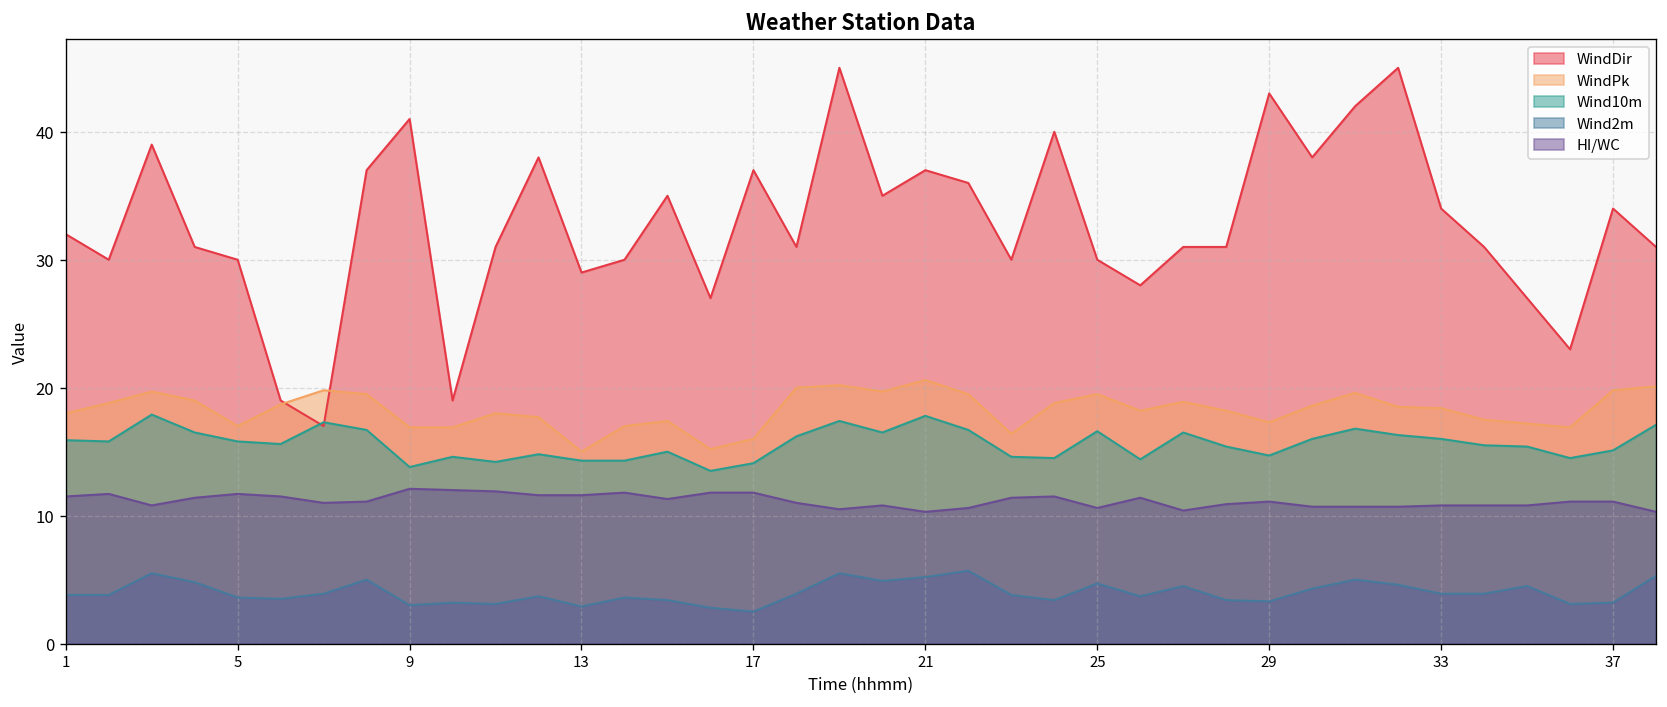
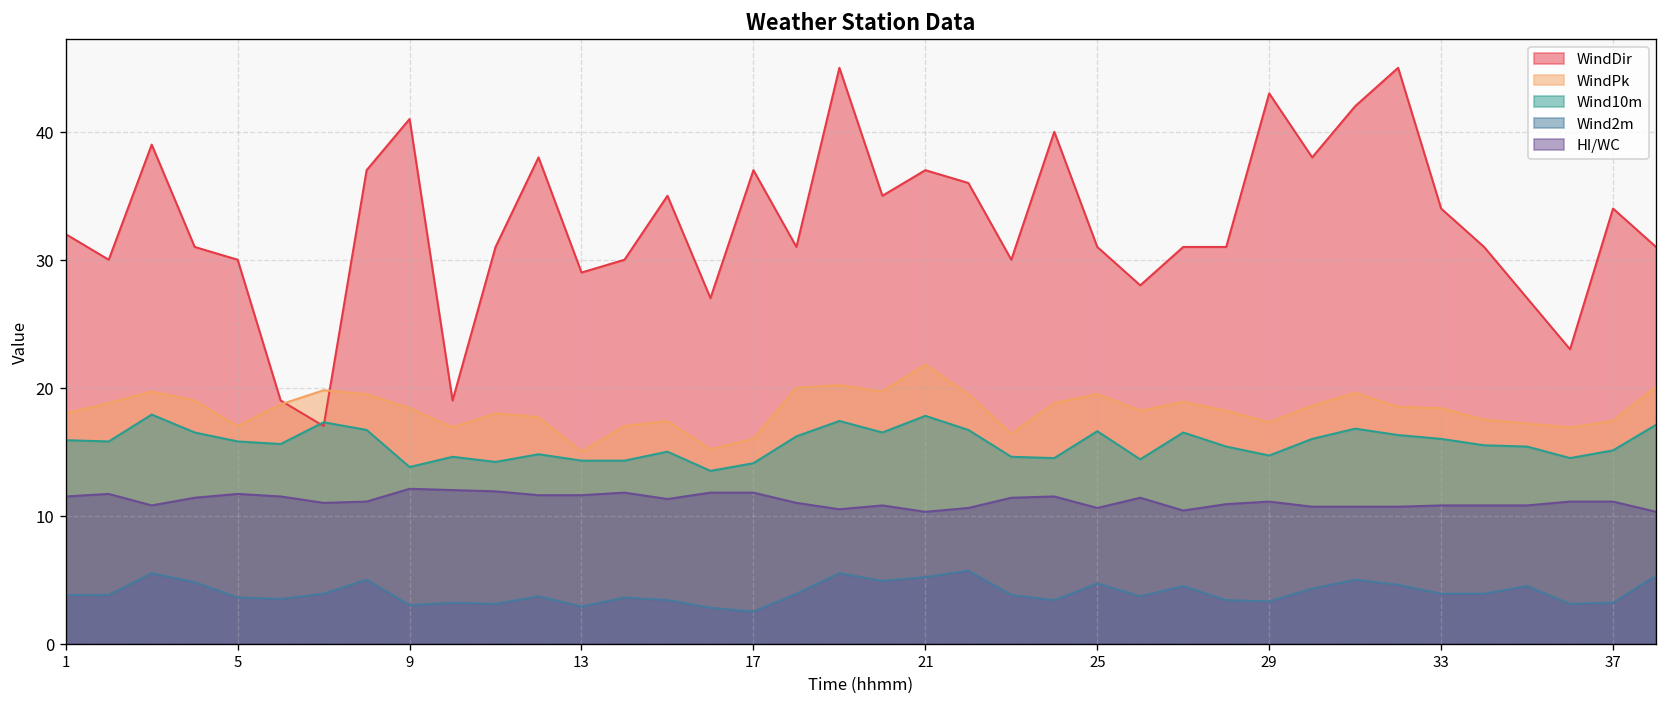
WindPk, 9: 16.9 -> 18.4
WindPk, 21: 20.6 -> 21.8
WindDir, 25: 30 -> 31
WindPk, 37: 19.8 -> 17.4
